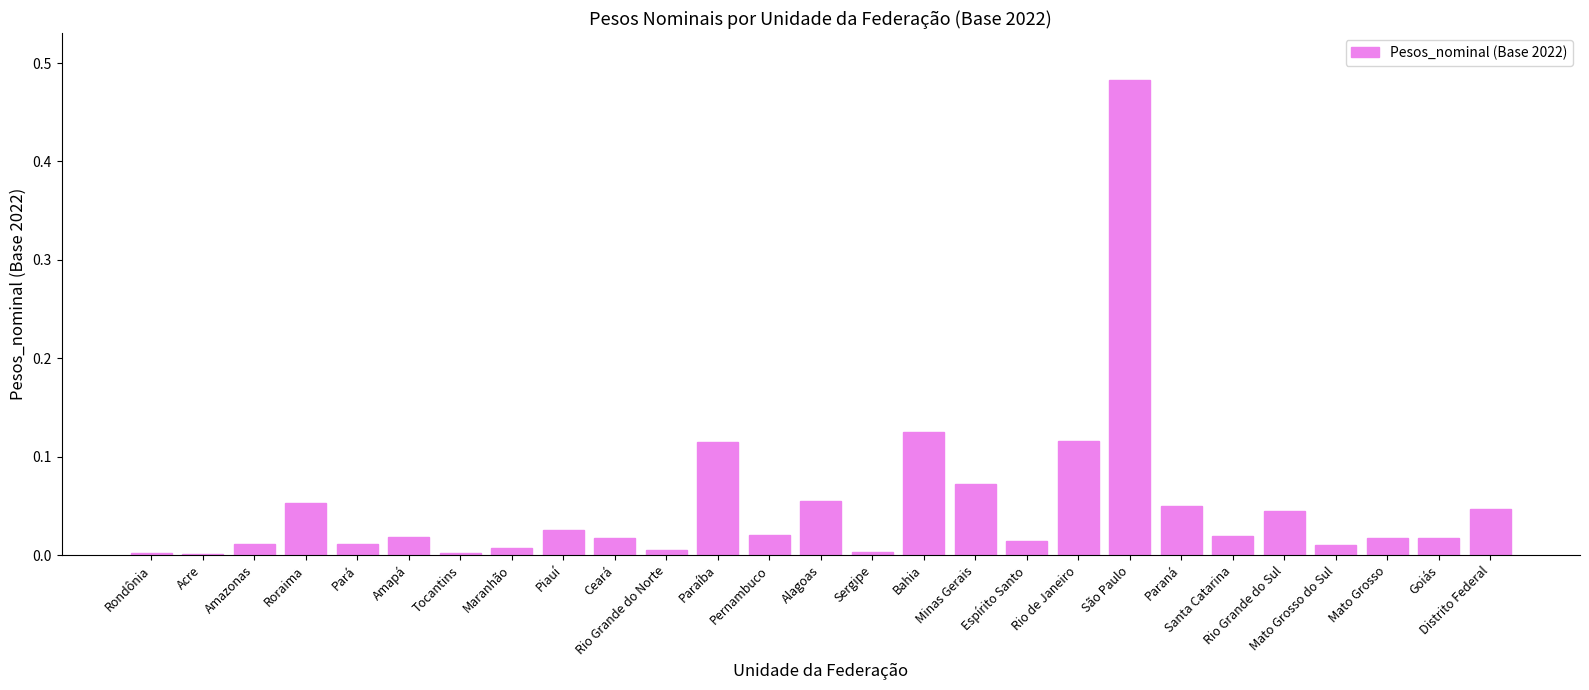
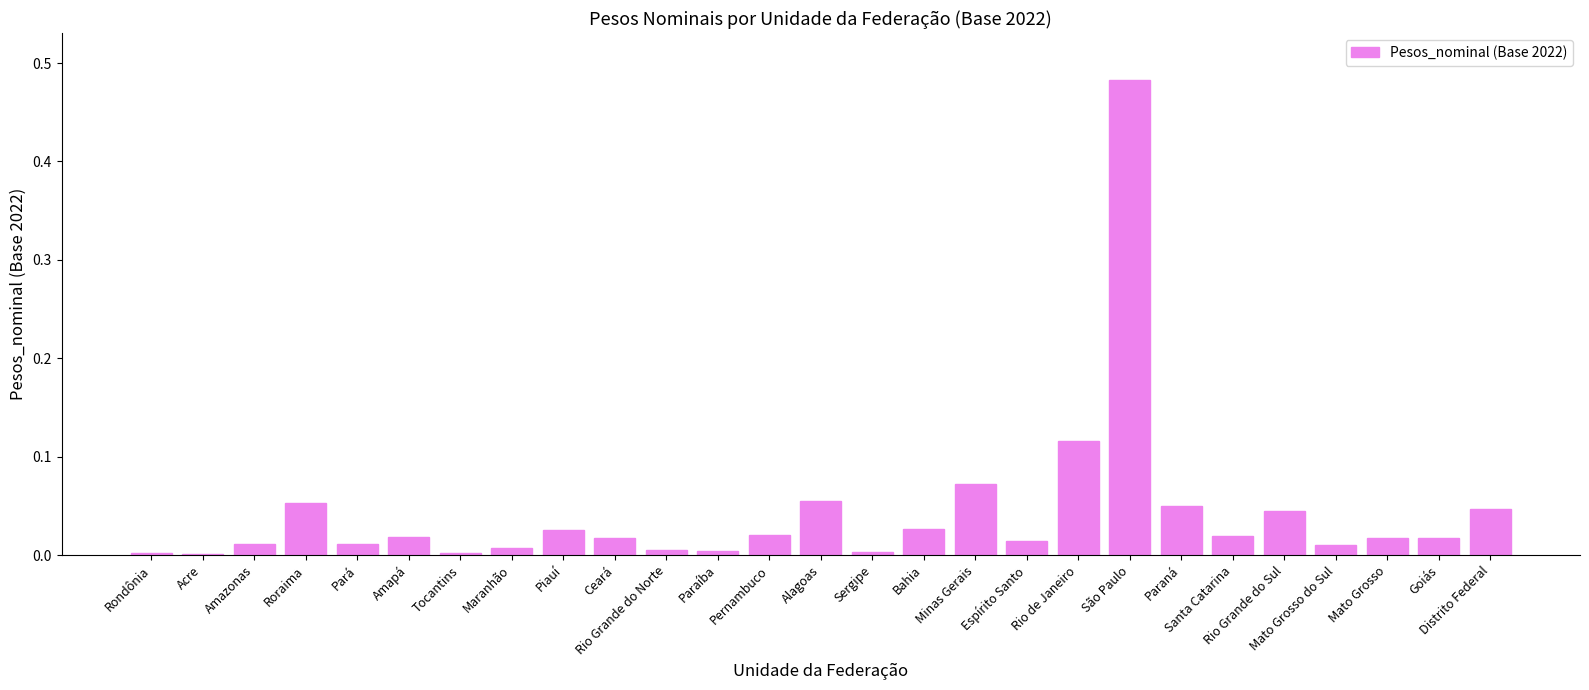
Paraíba: 0.11 -> 0.00
Bahia: 0.13 -> 0.03
